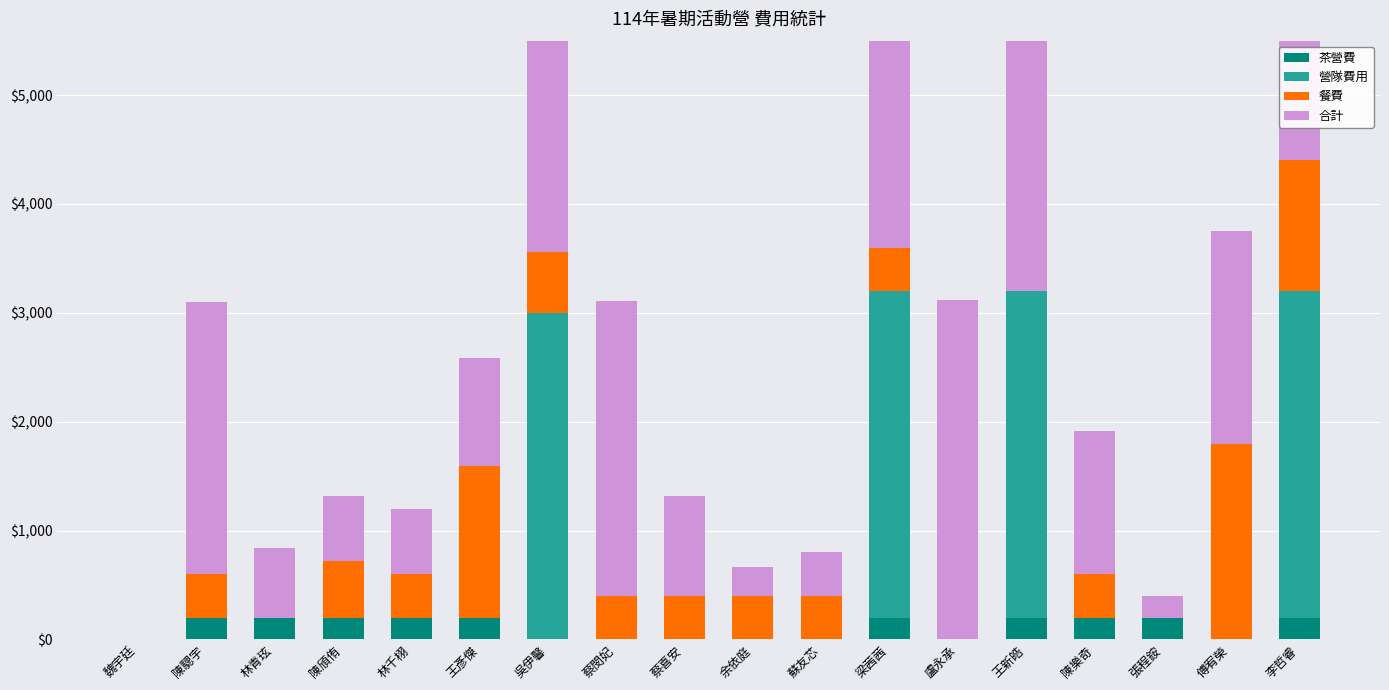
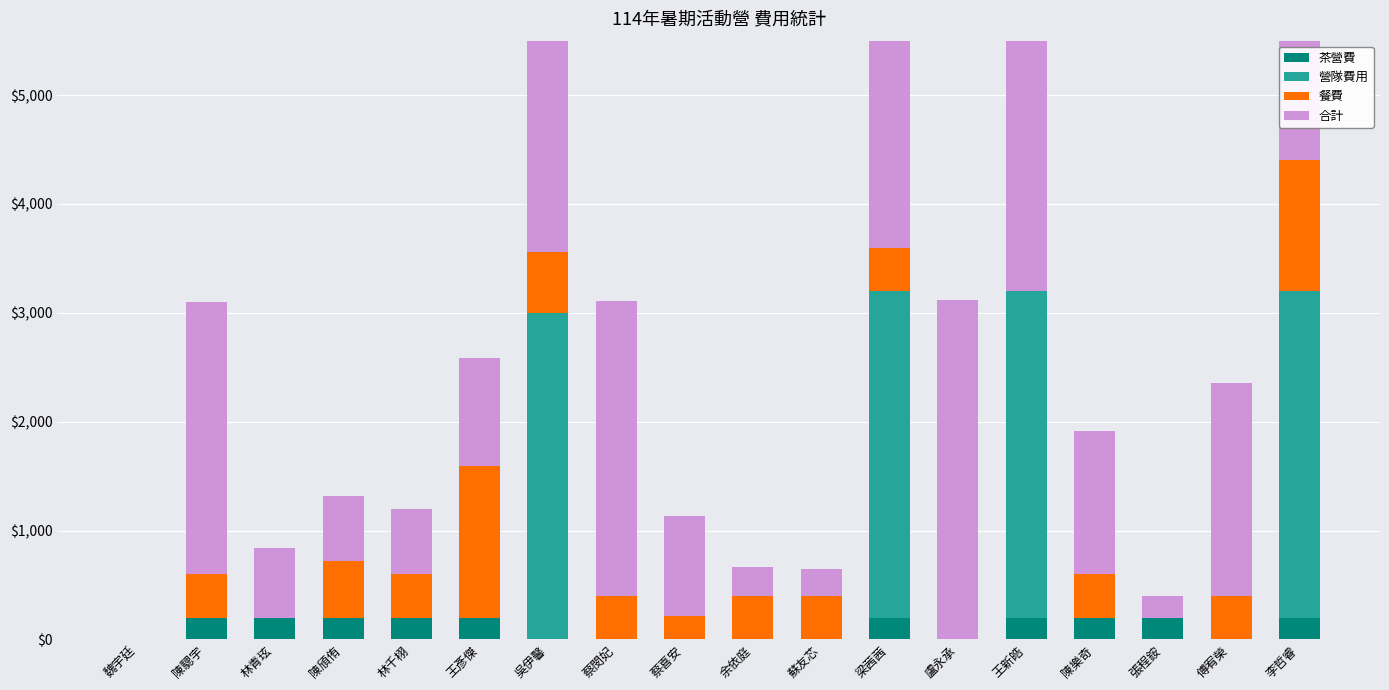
餐費, 蔡喜安: $400 -> $210
合計, 蘇友芯: $400 -> $250
餐費, 傅宥榮: $1,800 -> $400
